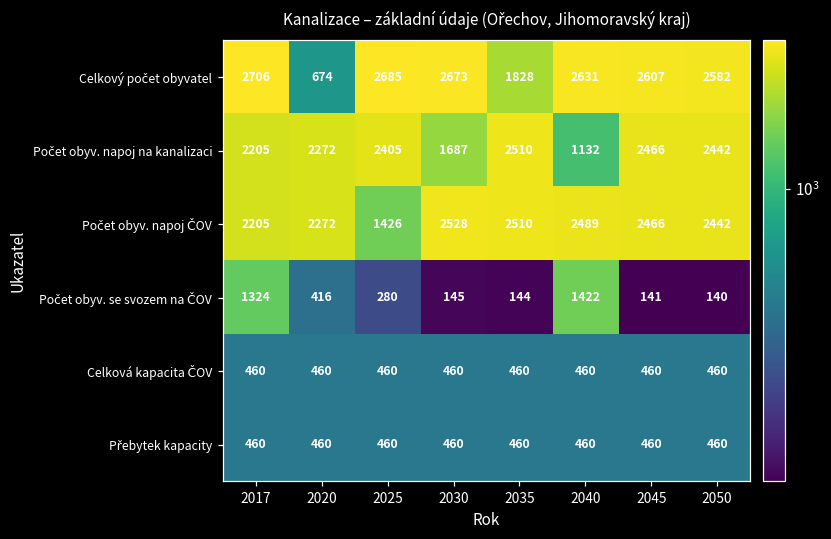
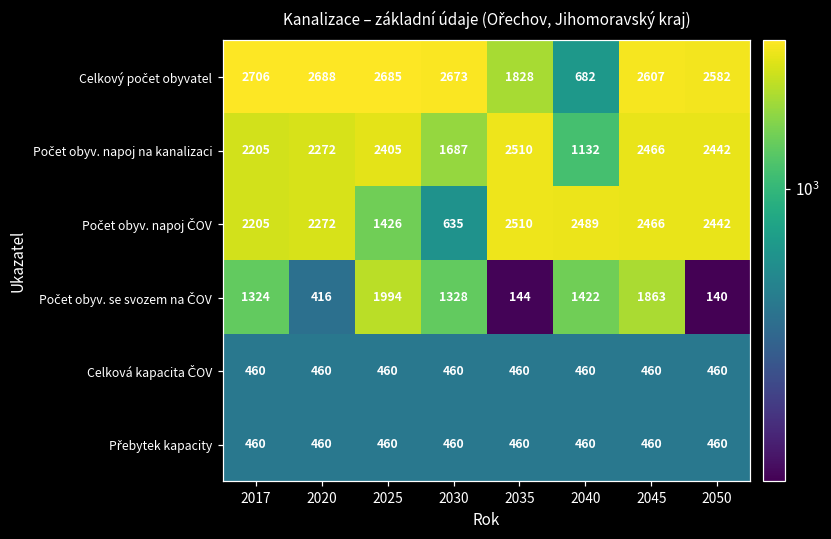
Celkový počet obyvatel, 2020: 674 -> 2688
Celkový počet obyvatel, 2040: 2631 -> 682
Počet obyv. napoj ČOV, 2030: 2528 -> 635
Počet obyv. se svozem na ČOV, 2025: 280 -> 1994
Počet obyv. se svozem na ČOV, 2030: 145 -> 1328
Počet obyv. se svozem na ČOV, 2045: 141 -> 1863
